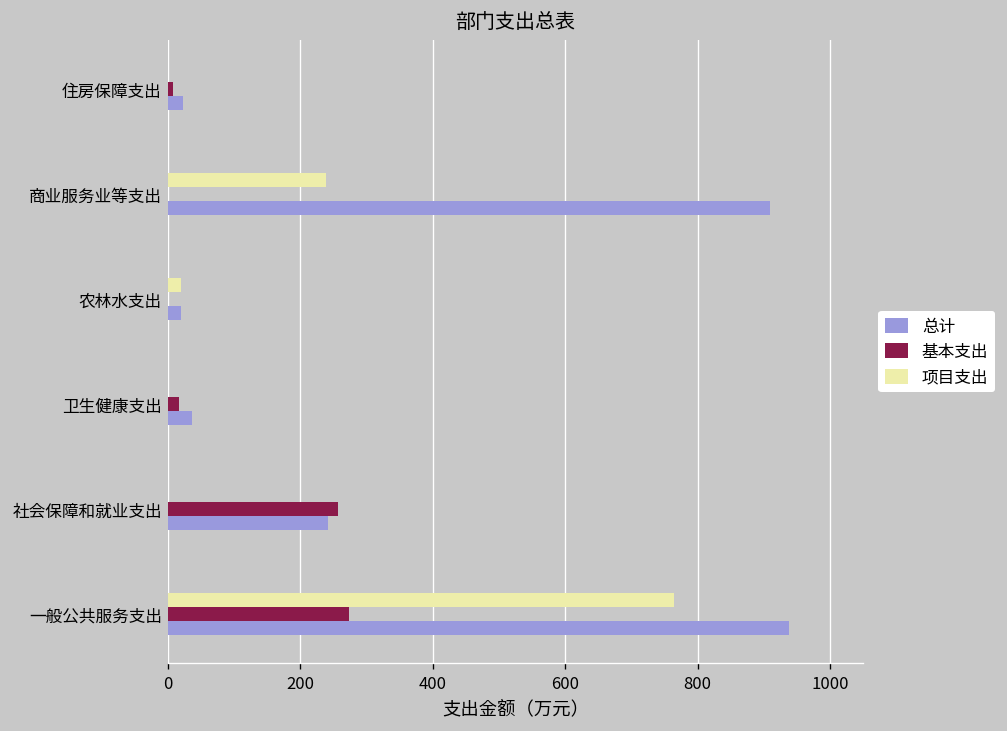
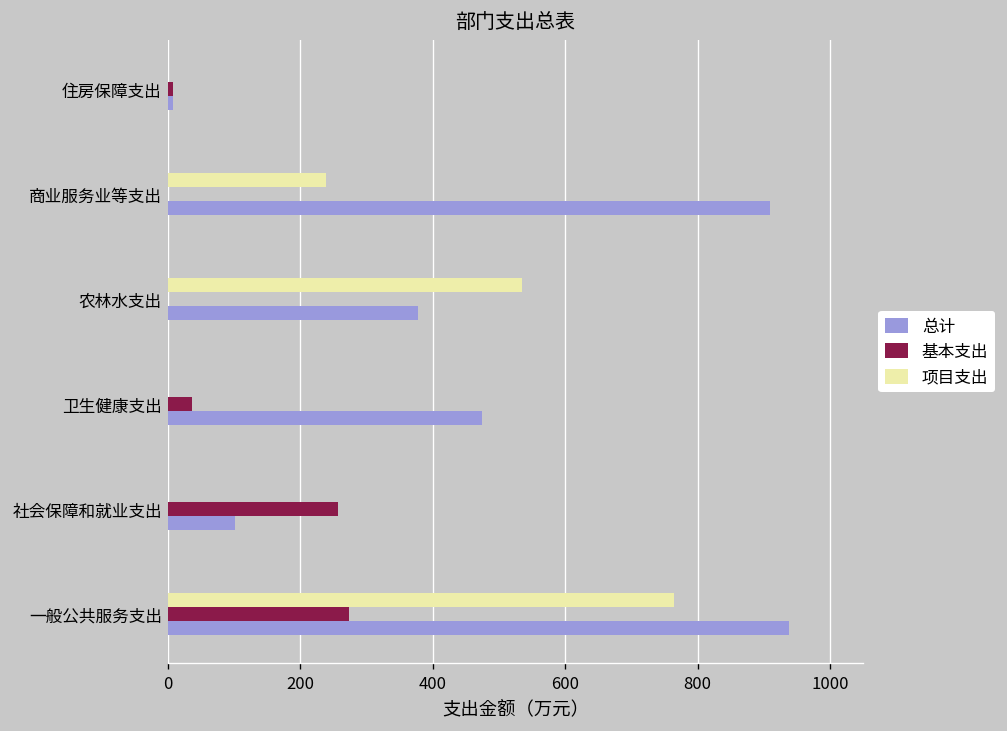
总计, 住房保障支出: 20 -> 10
项目支出, 农林水支出: 20 -> 530
总计, 农林水支出: 20 -> 380
基本支出, 卫生健康支出: 20 -> 40
总计, 卫生健康支出: 40 -> 470
总计, 社会保障和就业支出: 240 -> 100
